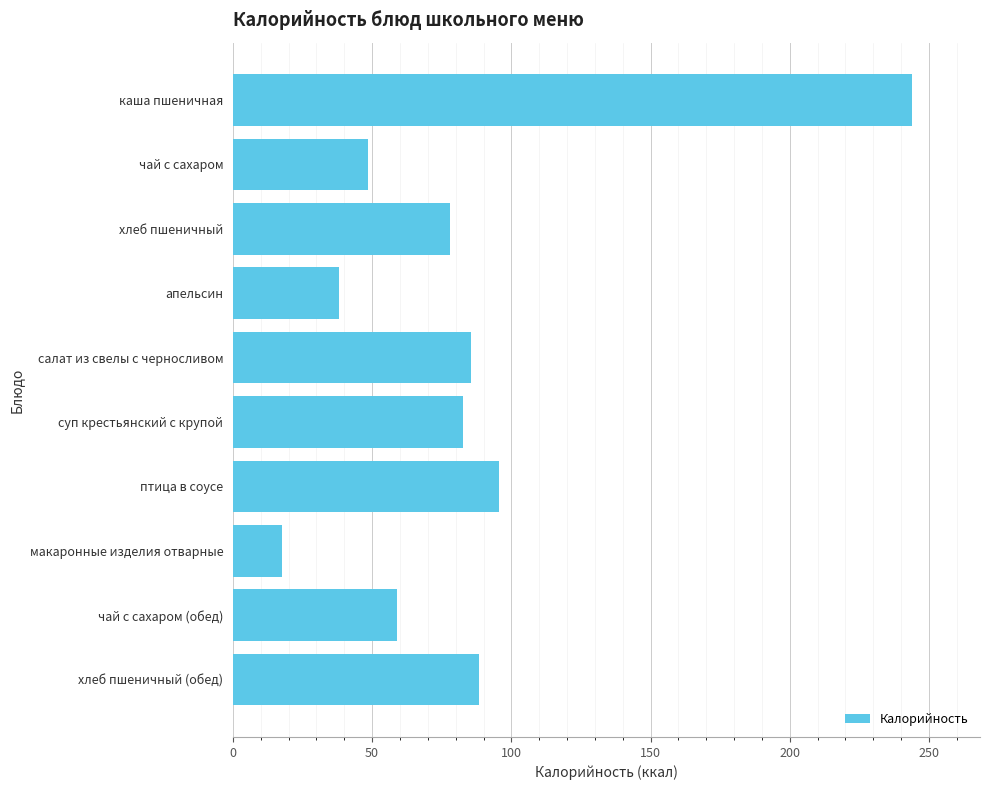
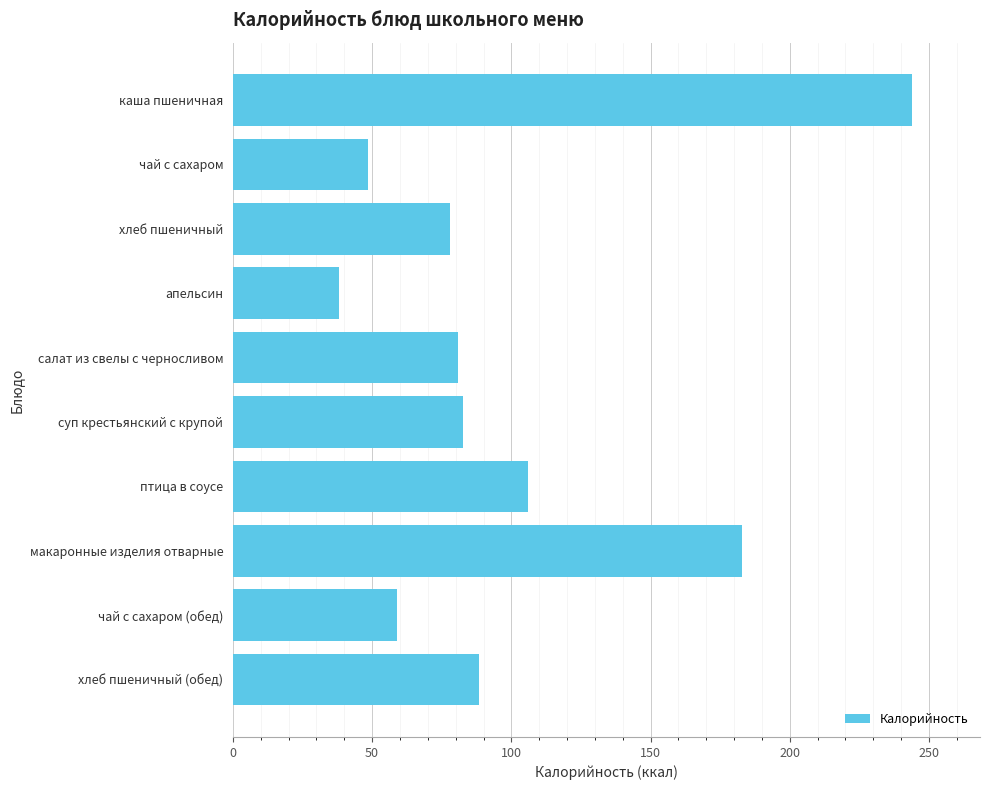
салат из свелы с черносливом: 85 -> 81
птица в соусе: 96 -> 106
макаронные изделия отварные: 18 -> 183
